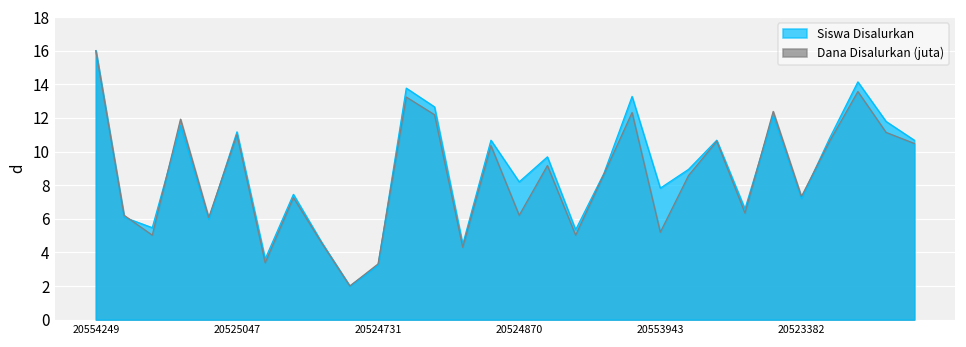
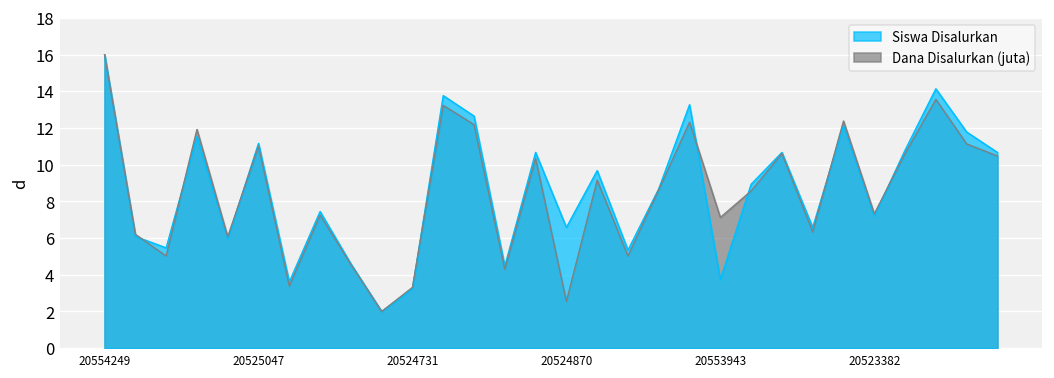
Siswa Disalurkan, 20524870: 8.2 -> 6.6
Dana Disalurkan (juta), 20524870: 6.2 -> 2.5
Siswa Disalurkan, 20553943: 7.8 -> 3.7
Dana Disalurkan (juta), 20553943: 5.2 -> 7.1
